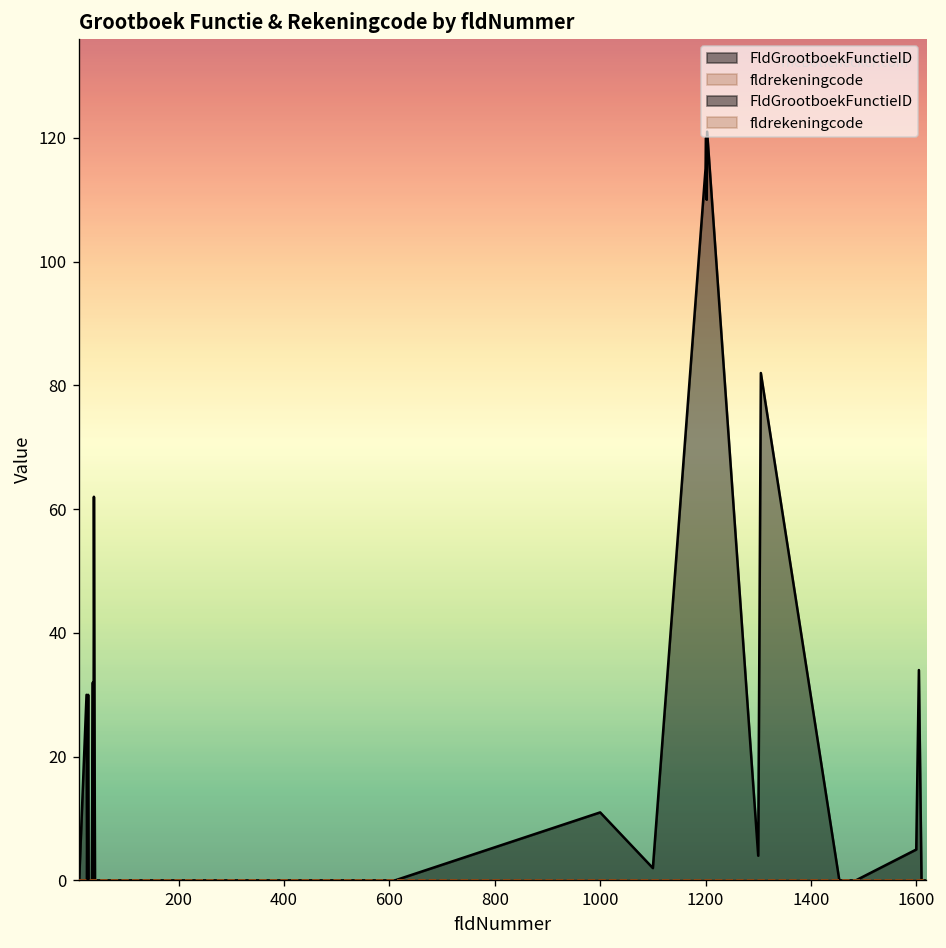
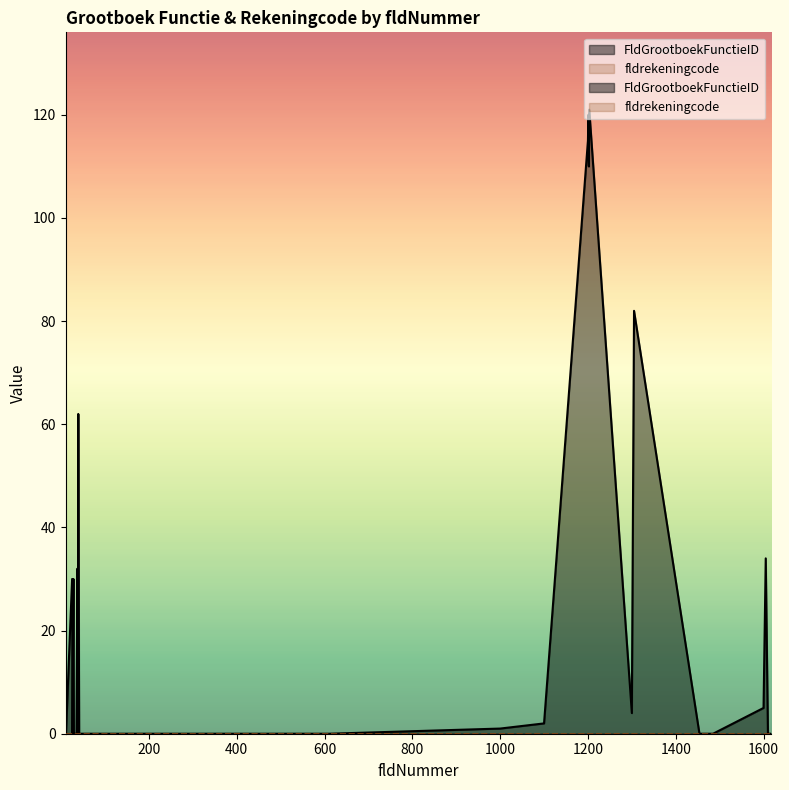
FldGrootboekFunctieID, 1000: 11 -> 1
